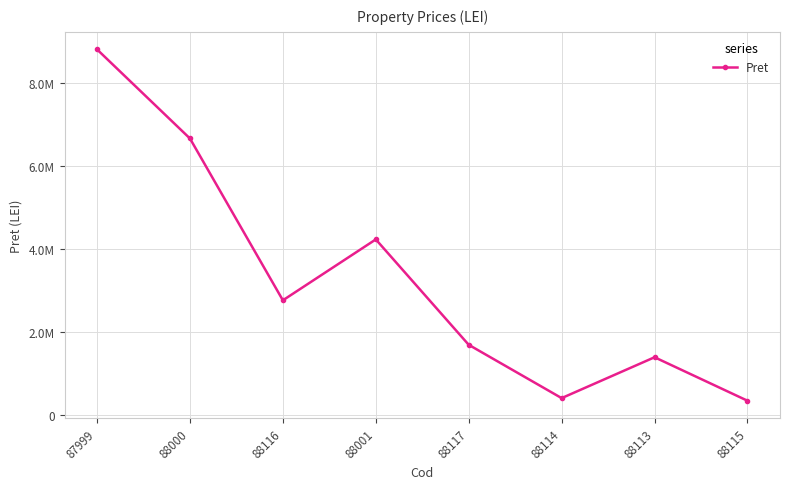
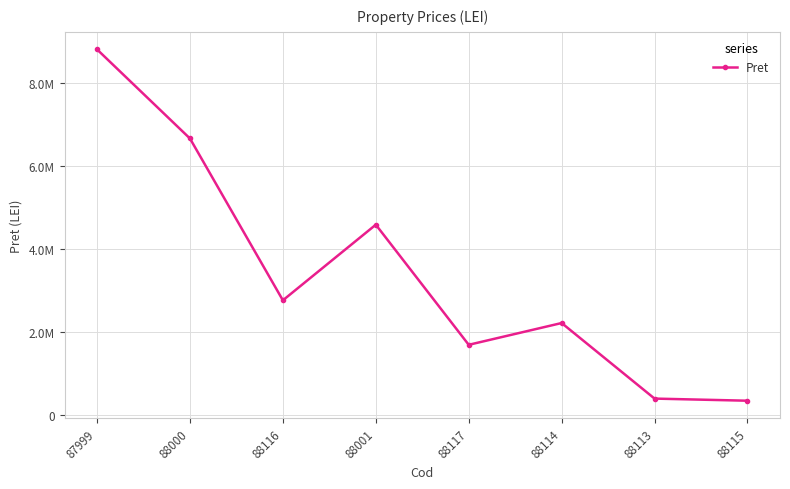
88001: 4200000 -> 4600000
88114: 400000 -> 2200000
88113: 1400000 -> 400000
